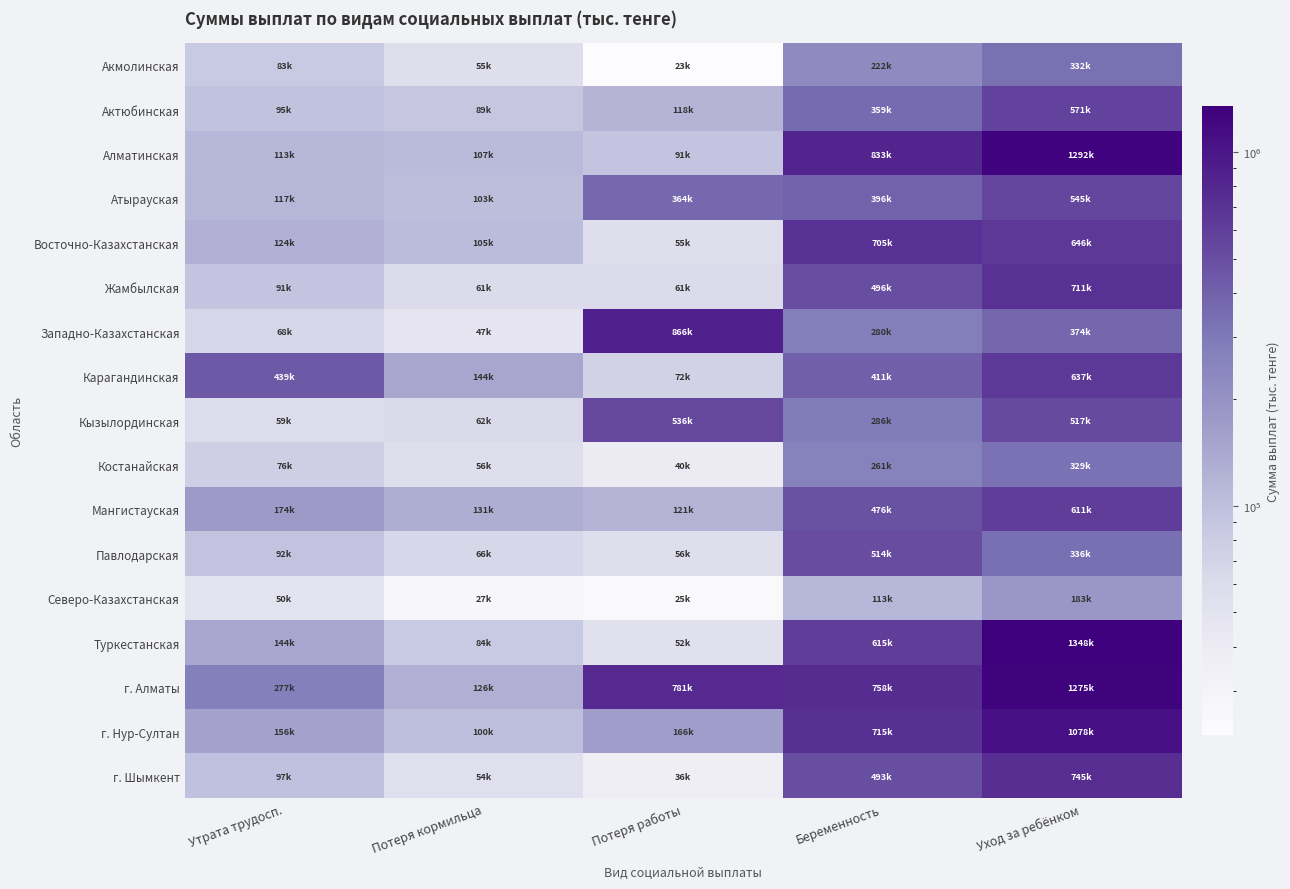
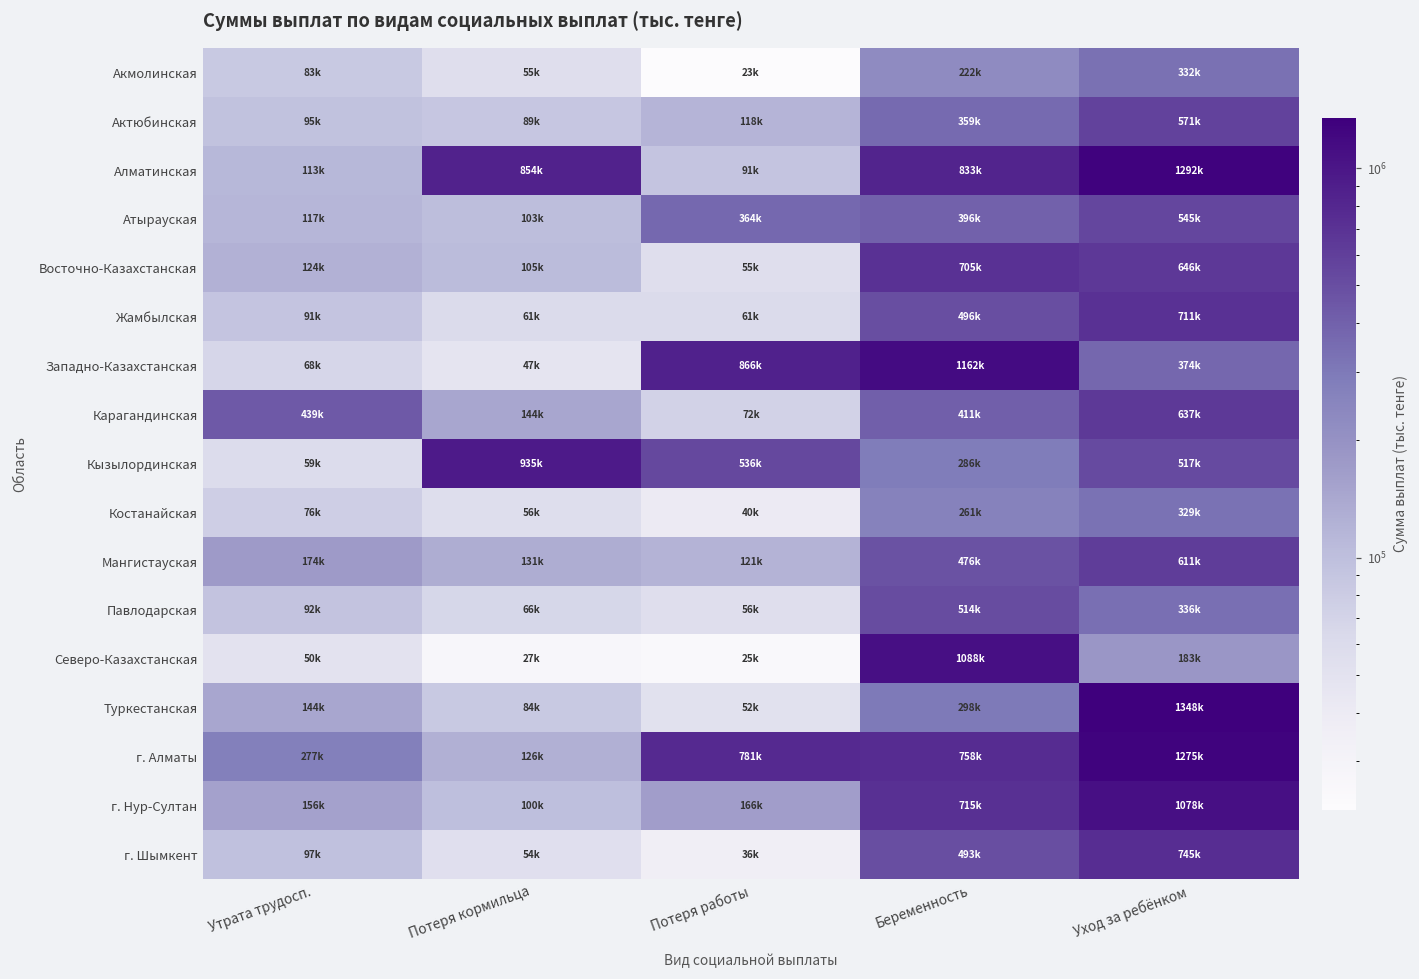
Алматинская, Потеря кормильца: 107k -> 854k
Западно-Казахстанская, Беременность: 280k -> 1162k
Кызылординская, Потеря кормильца: 62k -> 935k
Северо-Казахстанская, Беременность: 113k -> 1088k
Туркестанская, Беременность: 615k -> 298k
